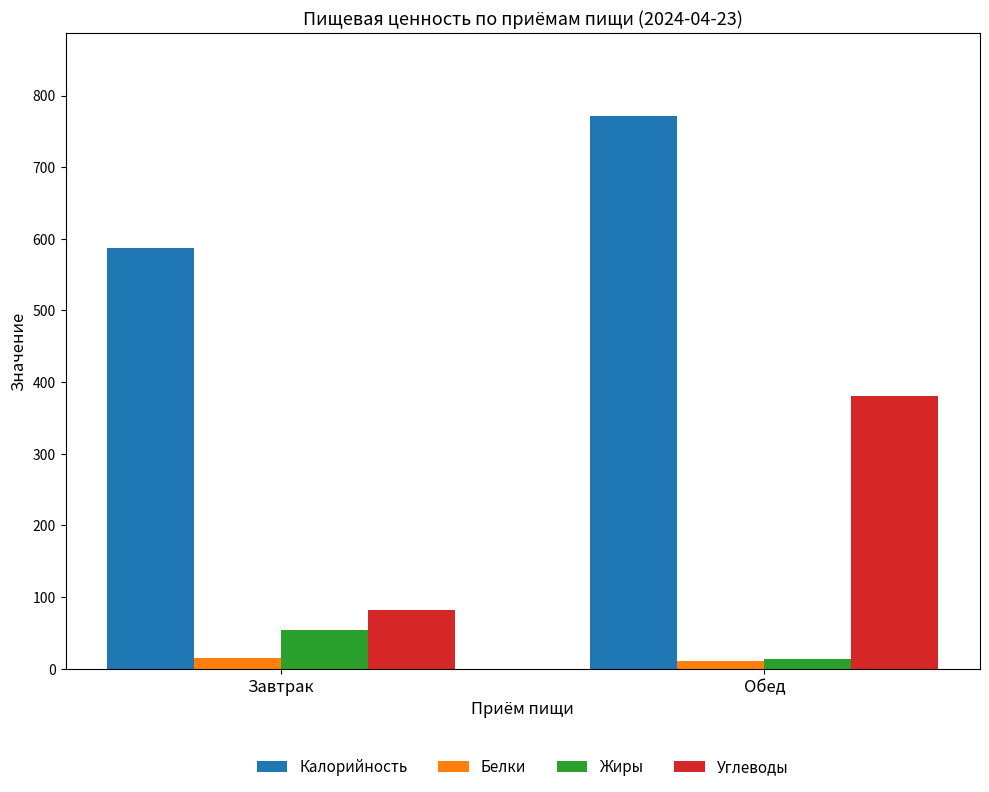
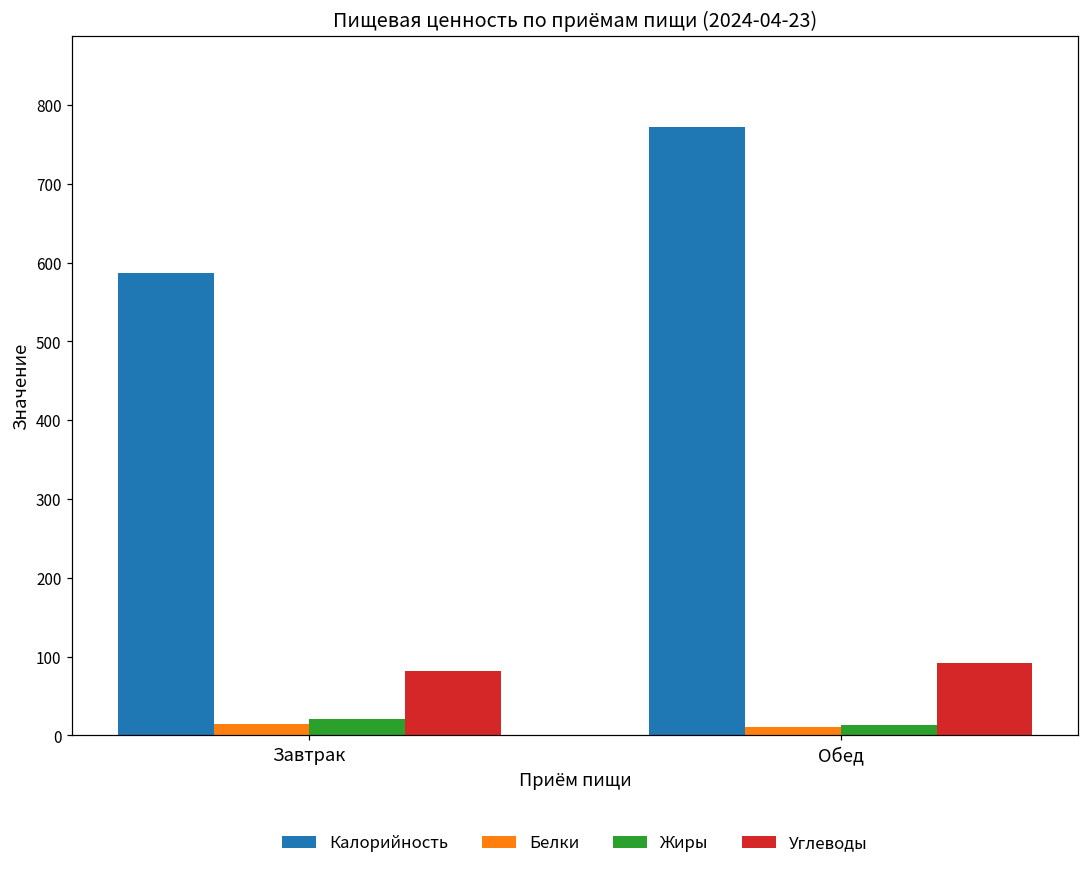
Жиры, Завтрак: 50 -> 20
Углеводы, Обед: 380 -> 90
